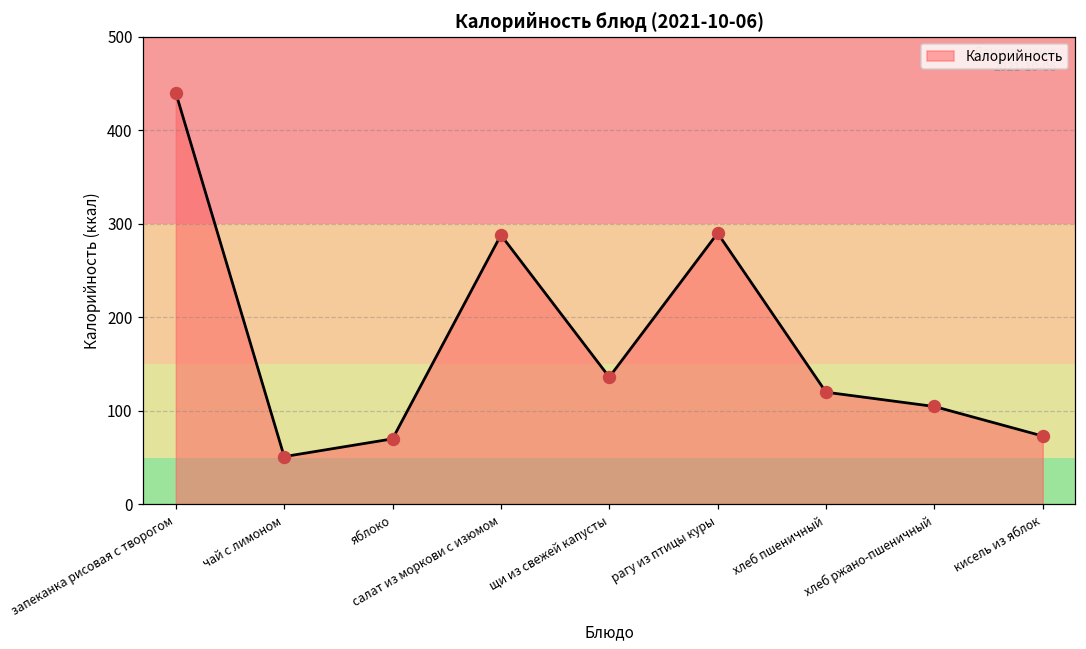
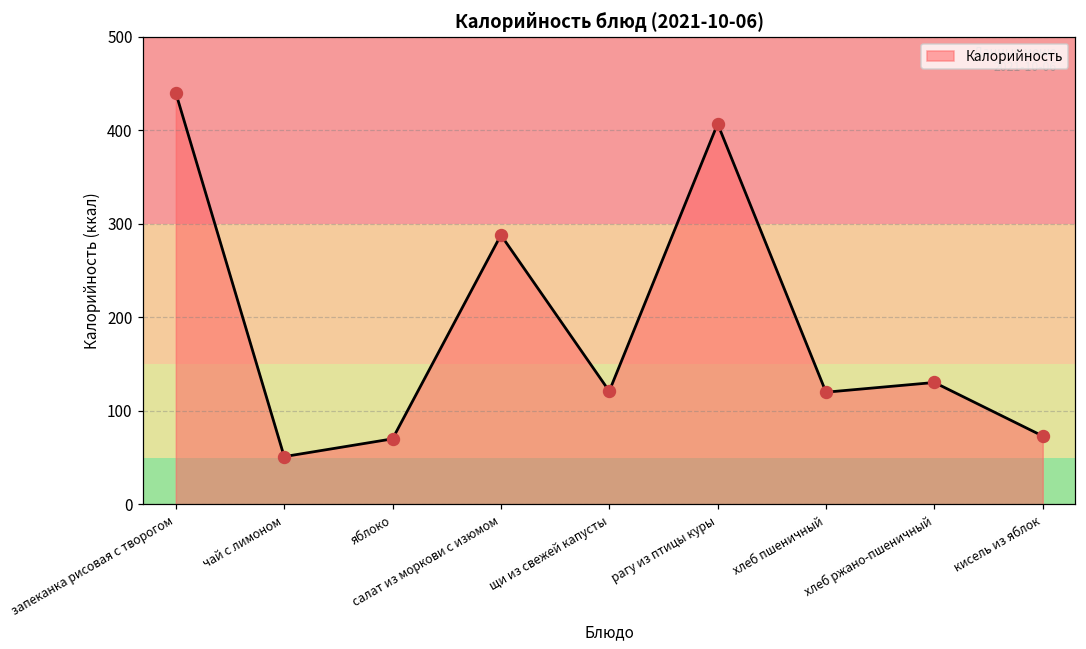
щи из свежей капусты: 140 -> 120
рагу из птицы куры: 290 -> 410
хлеб ржано-пшеничный: 100 -> 130
